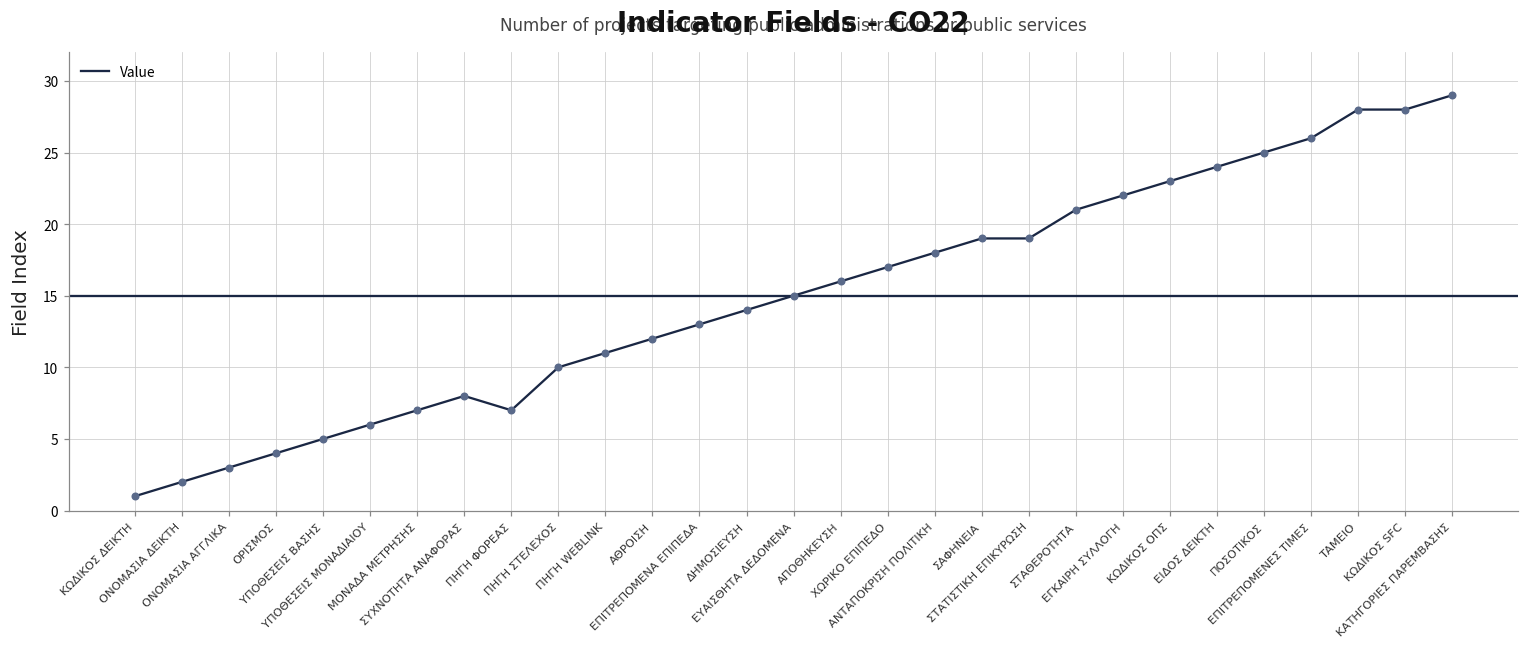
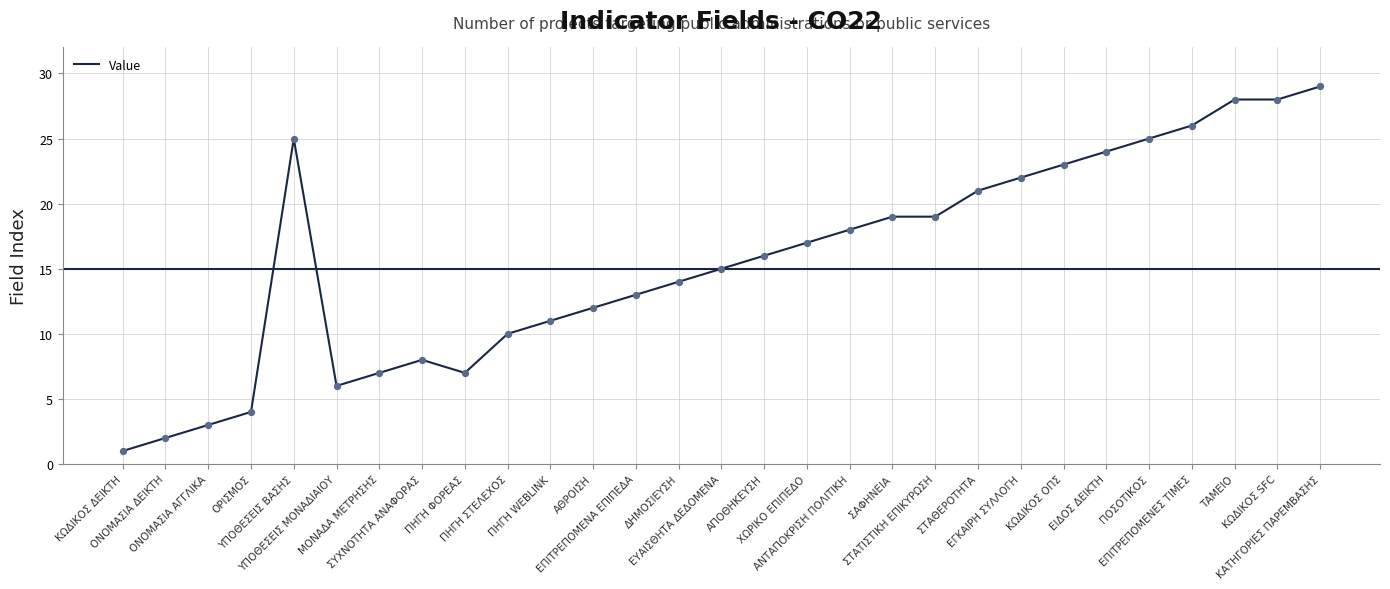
ΥΠΟΘΕΣΕΙΣ ΒΑΣΗΣ: 5 -> 25
